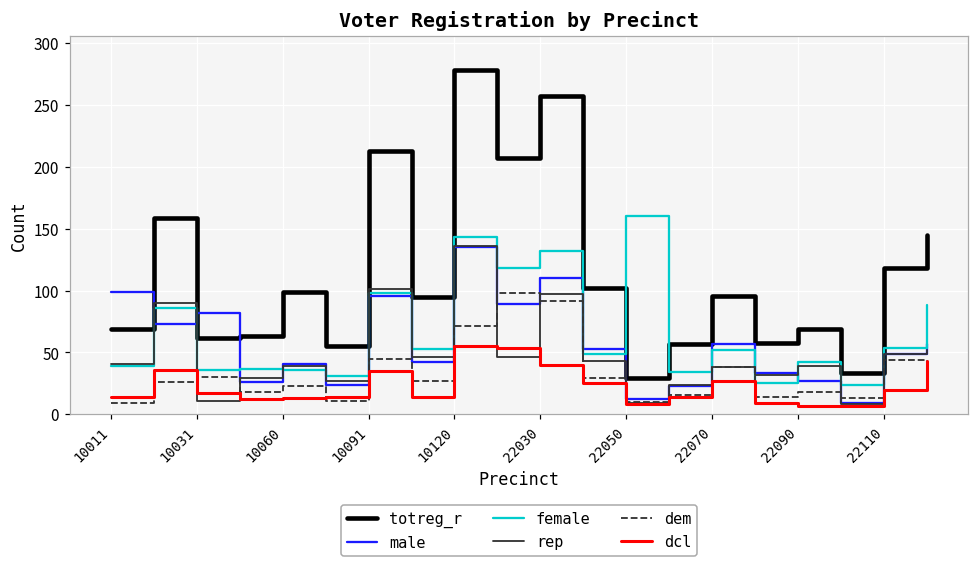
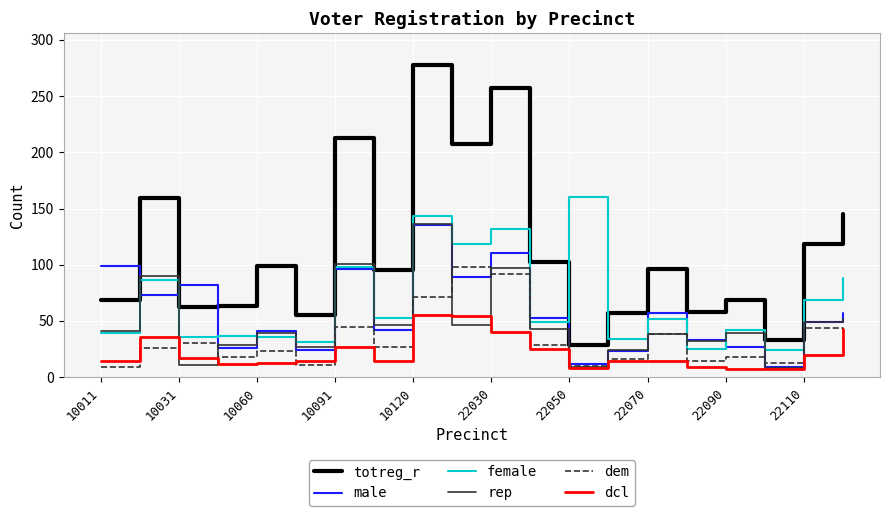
dcl, 10091: 35 -> 27
dcl, 22070: 27 -> 14
female, 22110: 54 -> 69
